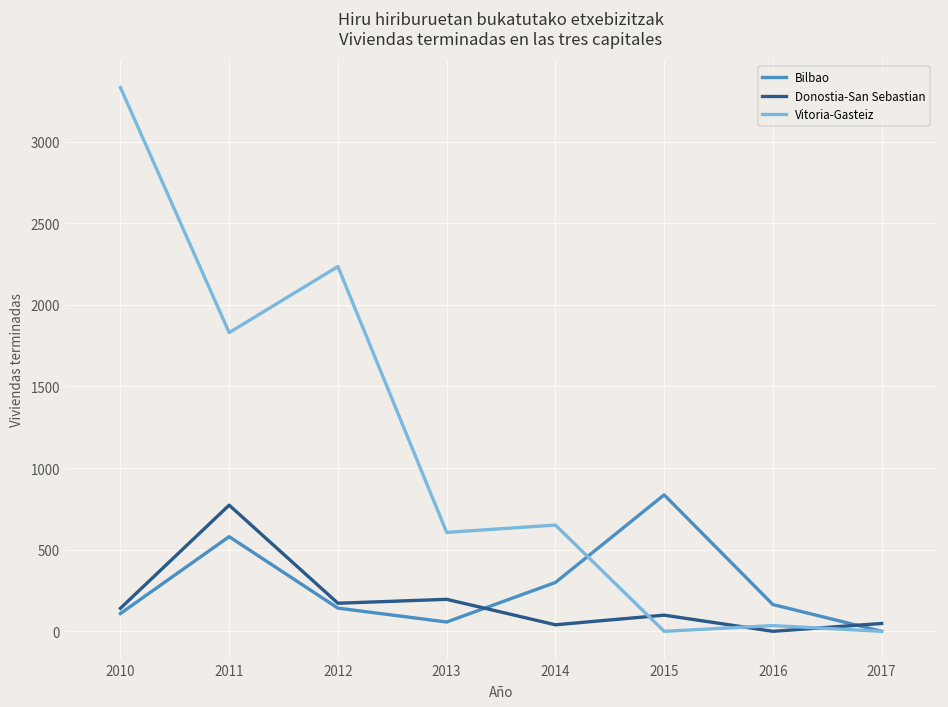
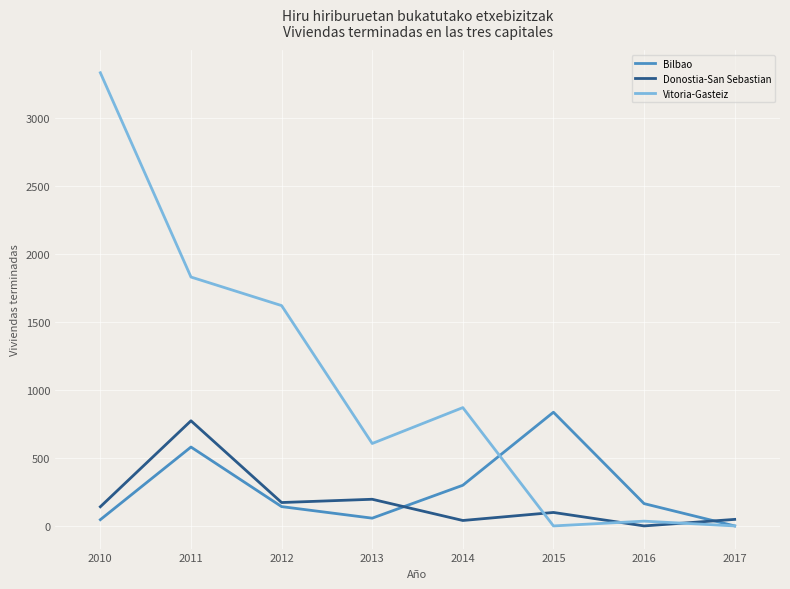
Bilbao, 2010: 110 -> 50
Vitoria-Gasteiz, 2012: 2240 -> 1620
Vitoria-Gasteiz, 2014: 650 -> 870
